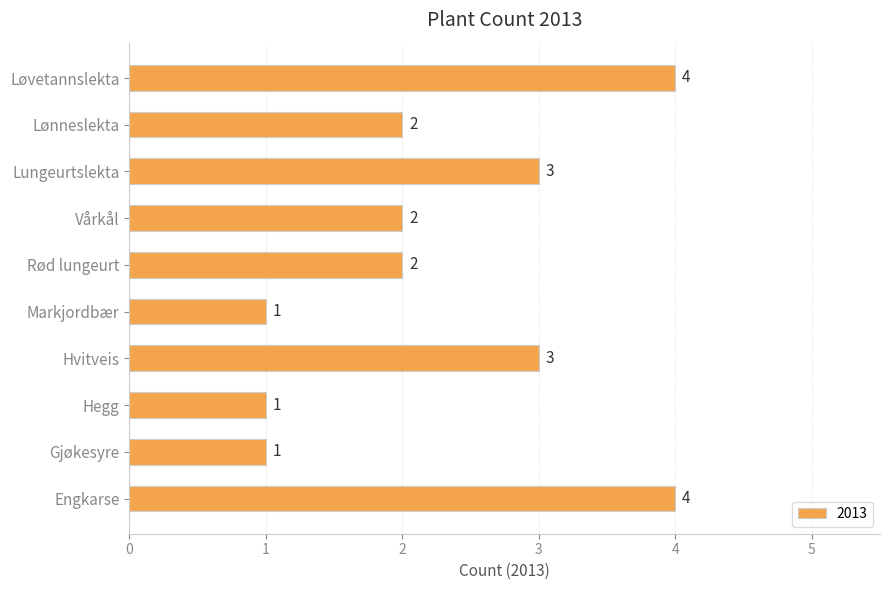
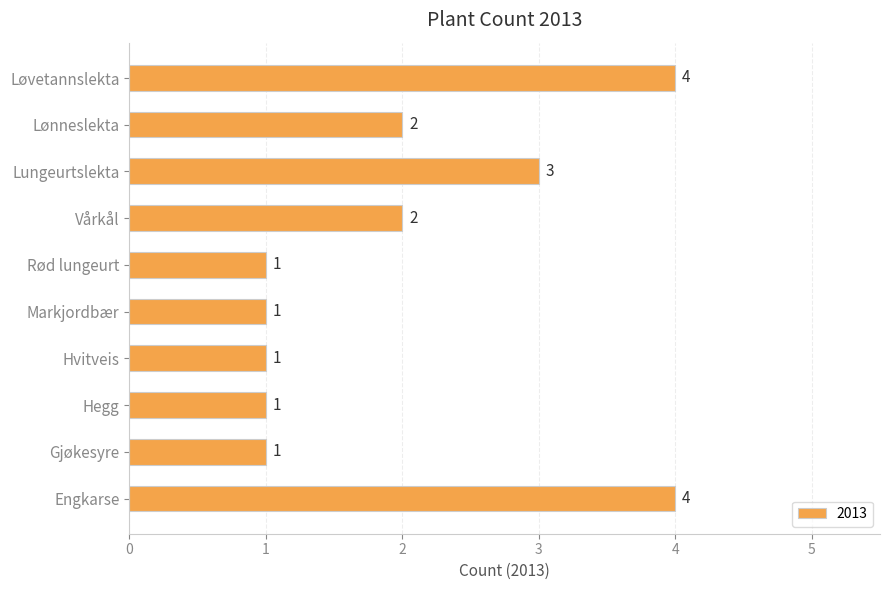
Rød lungeurt: 2 -> 1
Hvitveis: 3 -> 1
